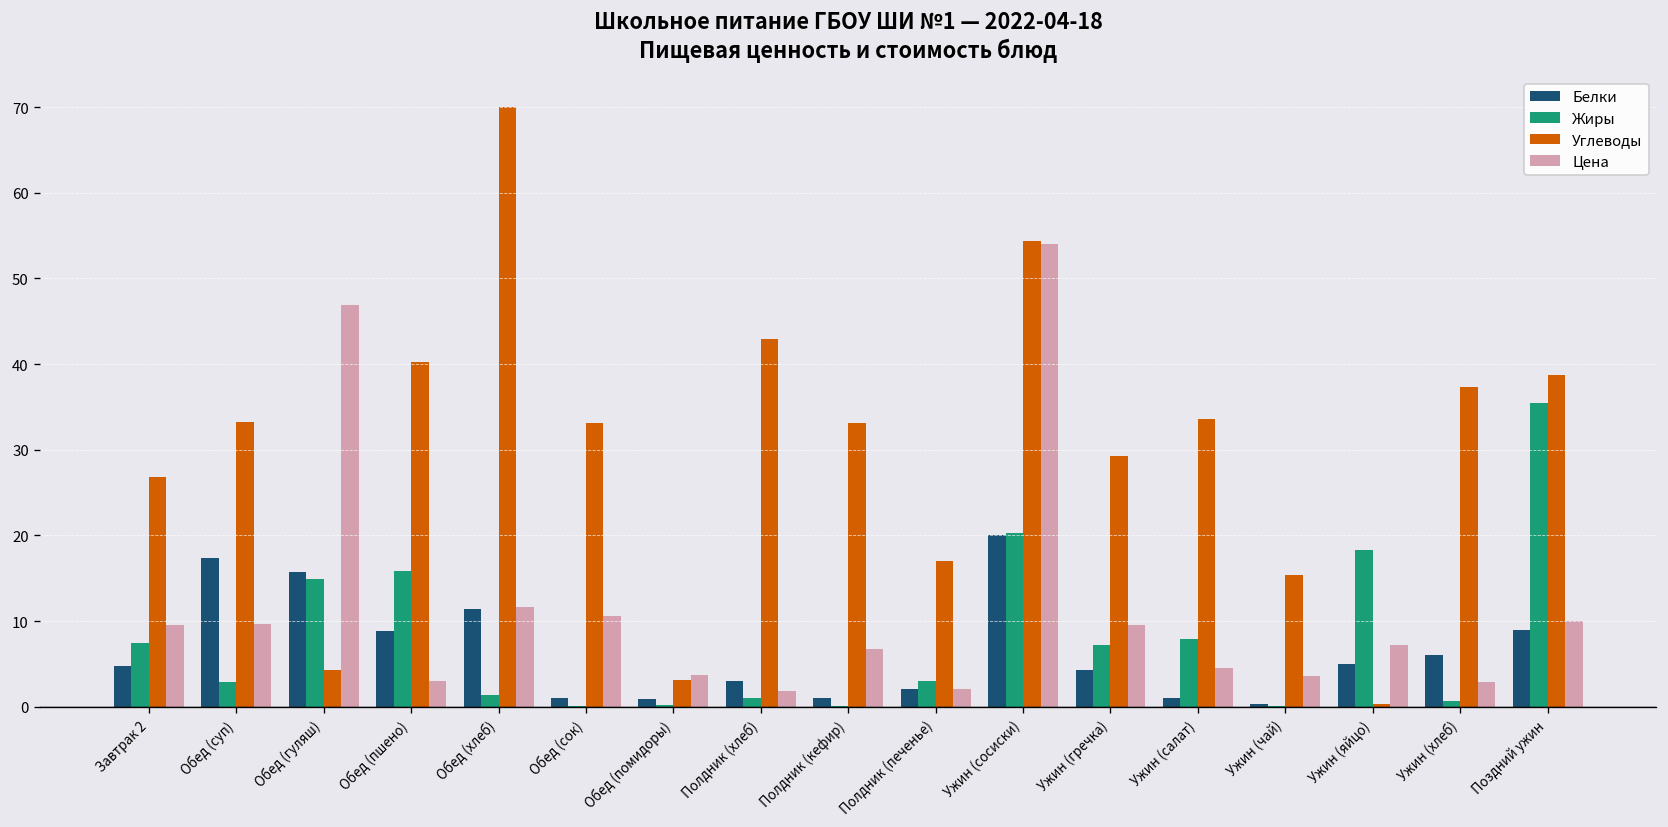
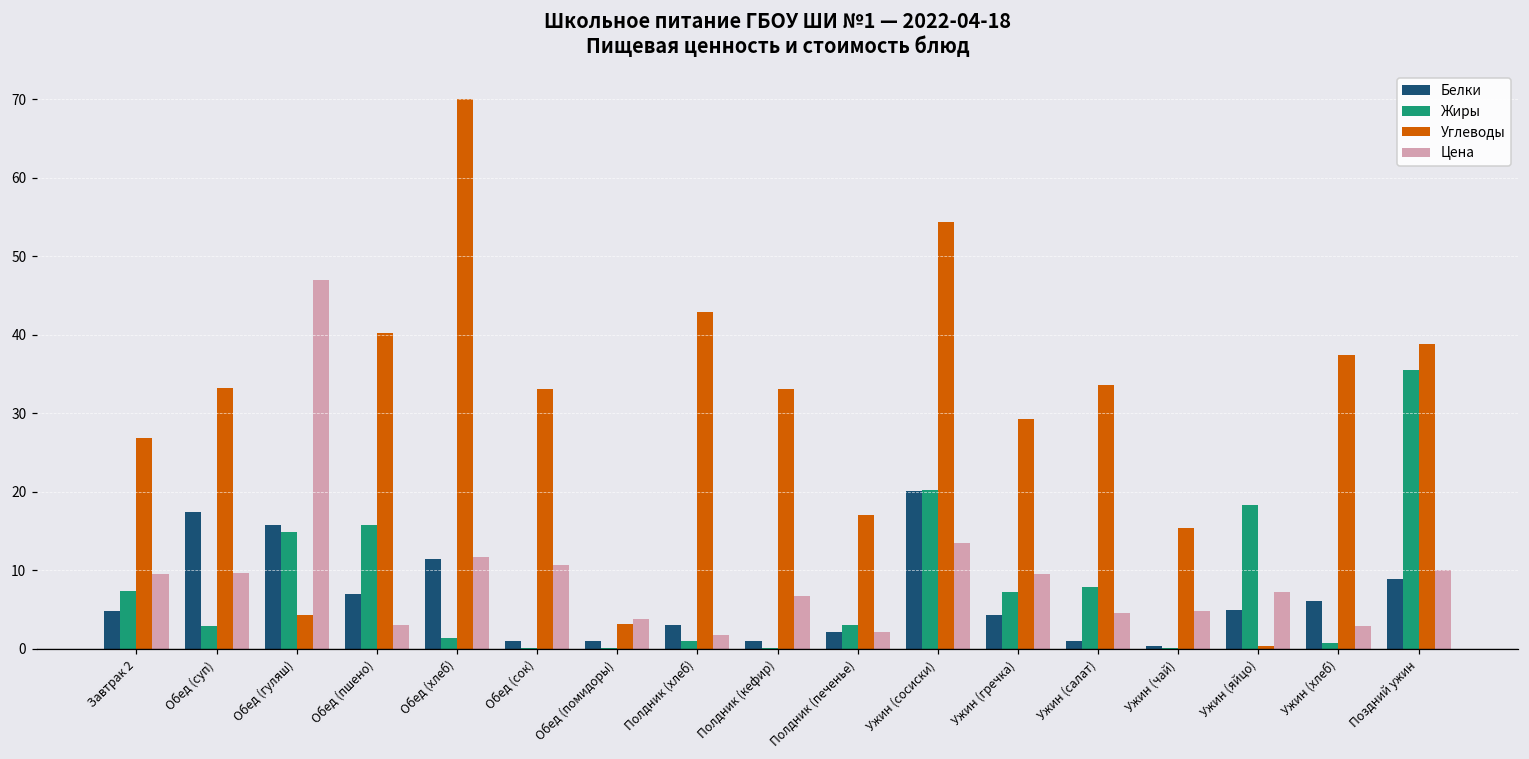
Белки, Обед (пшено): 9 -> 7
Цена, Ужин (сосиски): 54 -> 14
Цена, Ужин (чай): 4 -> 5
